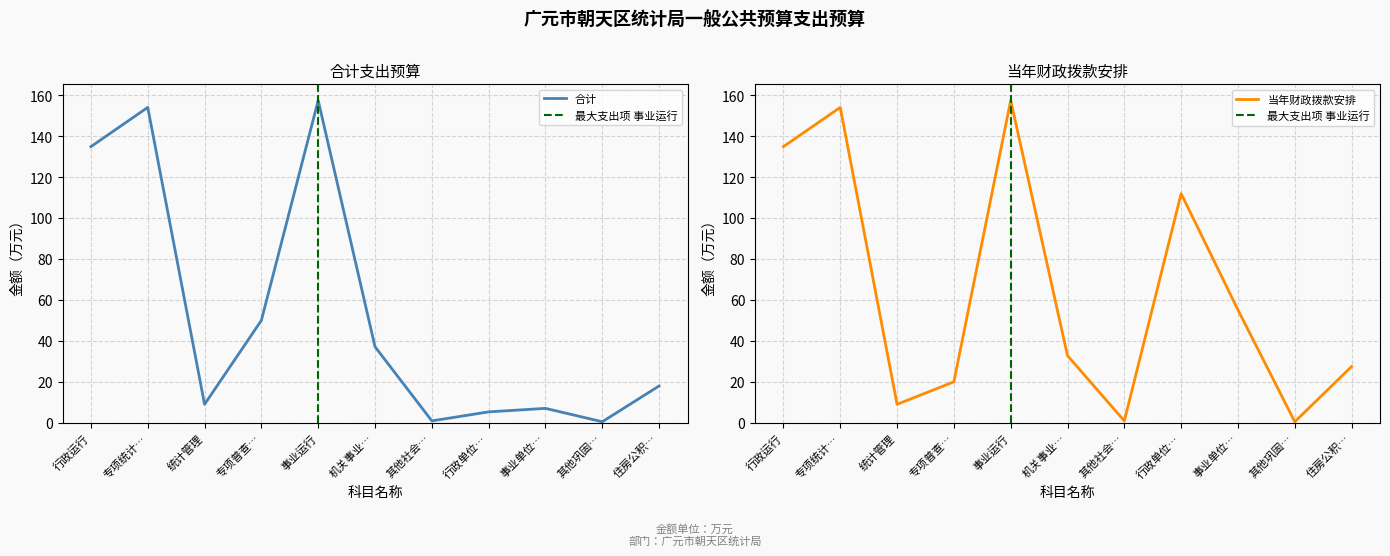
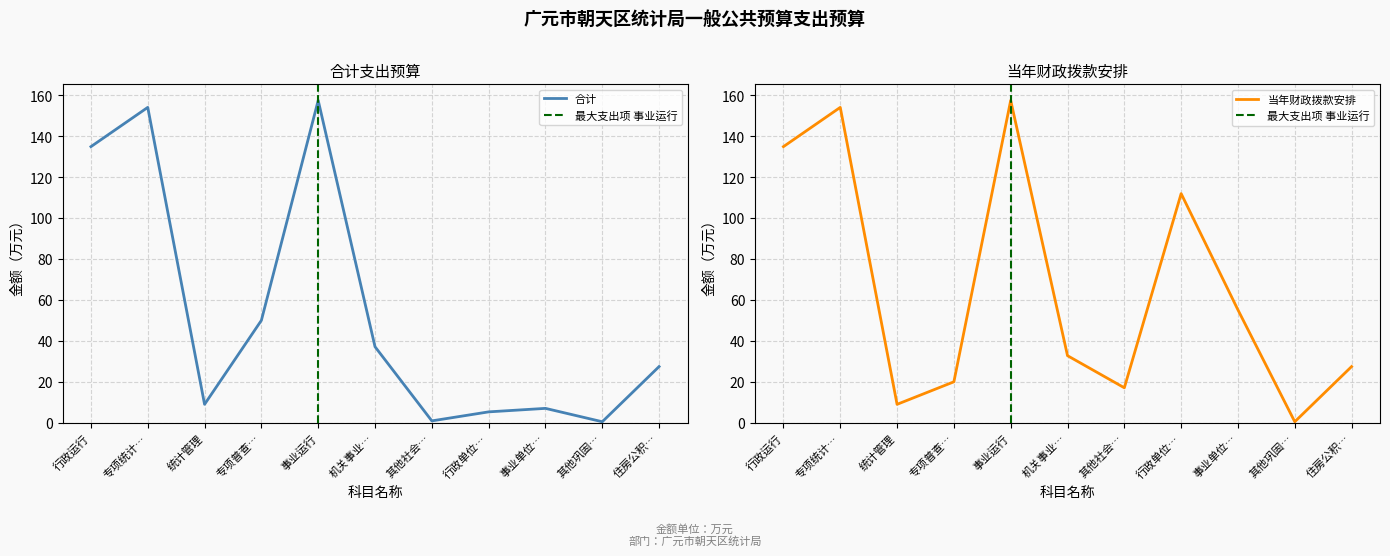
合计支出预算, 住房公积…: 18 -> 27
当年财政拨款安排, 其他社会…: 1 -> 17
